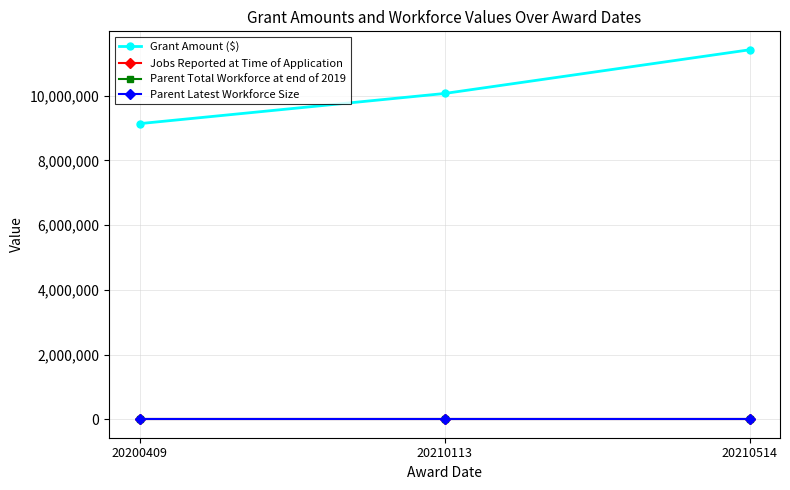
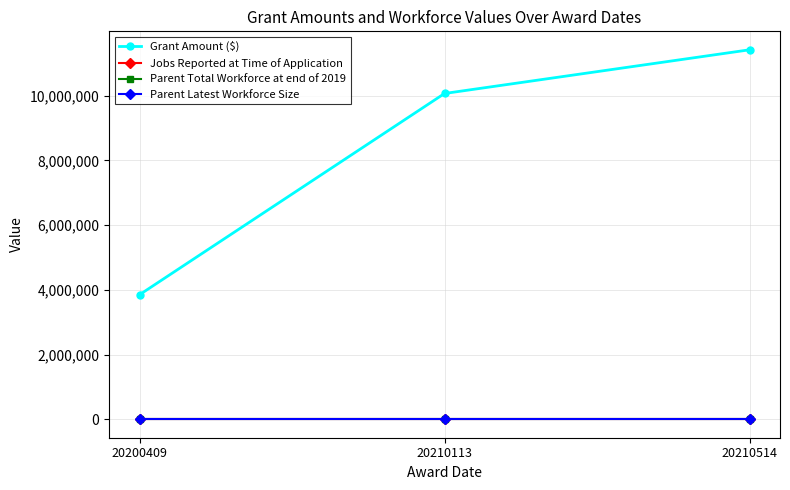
Grant Amount ($), 20200409: 9,100,000 -> 3,800,000
